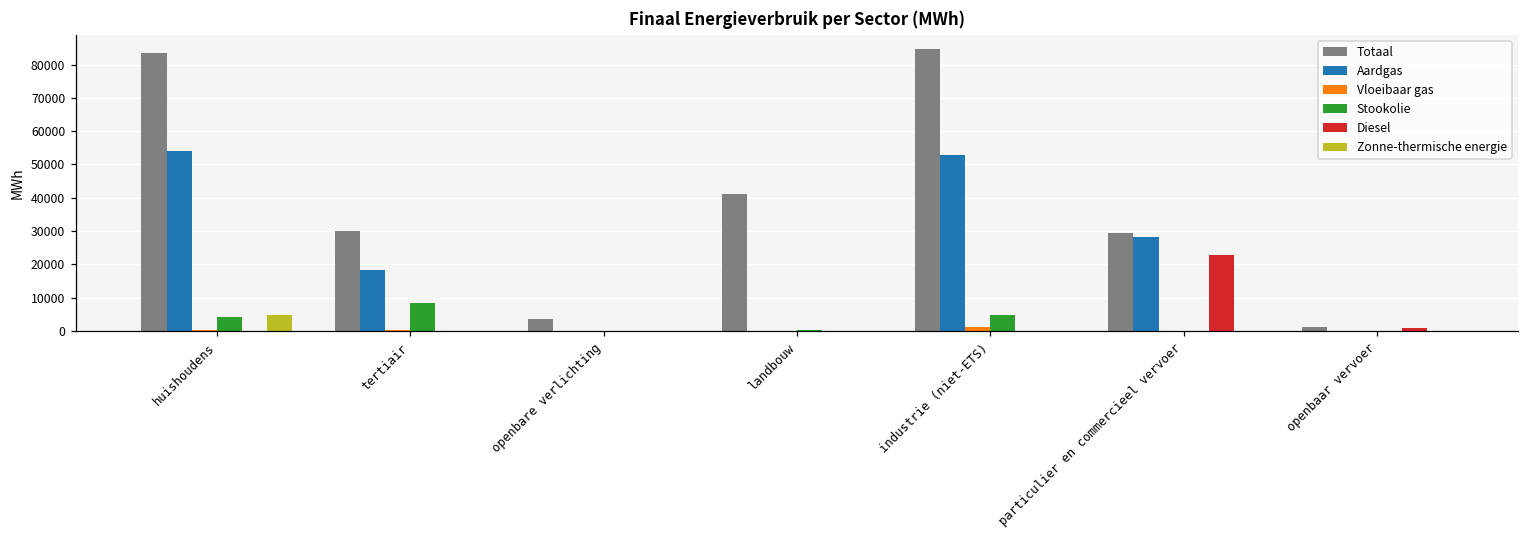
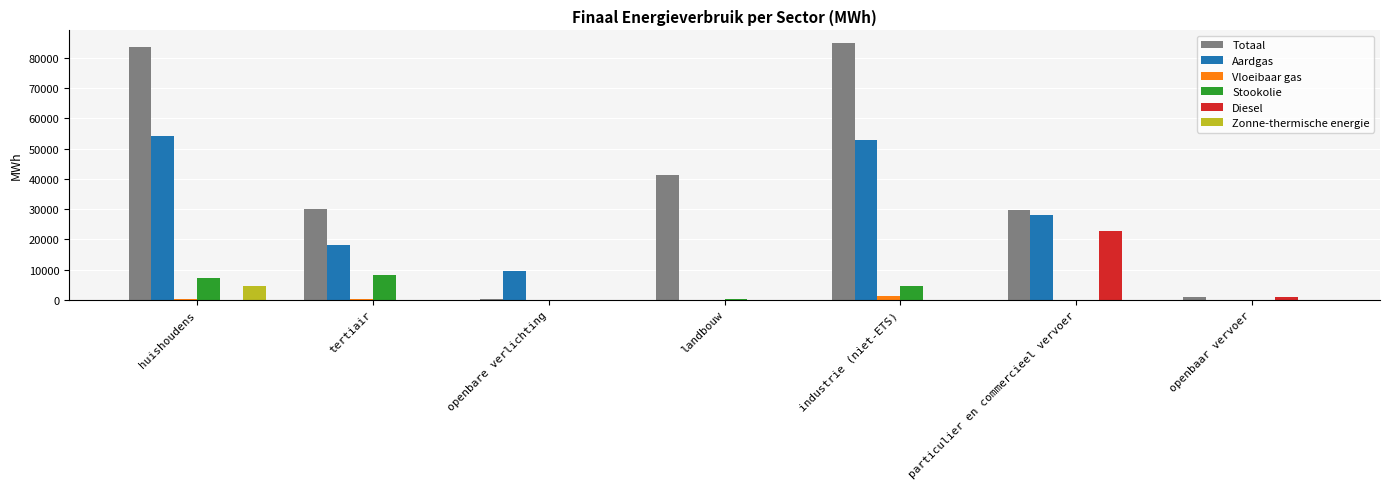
Stookolie, huishoudens: 4000 -> 7000
Totaal, openbare verlichting: 4000 -> 0
Aardgas, openbare verlichting: 0 -> 9000
